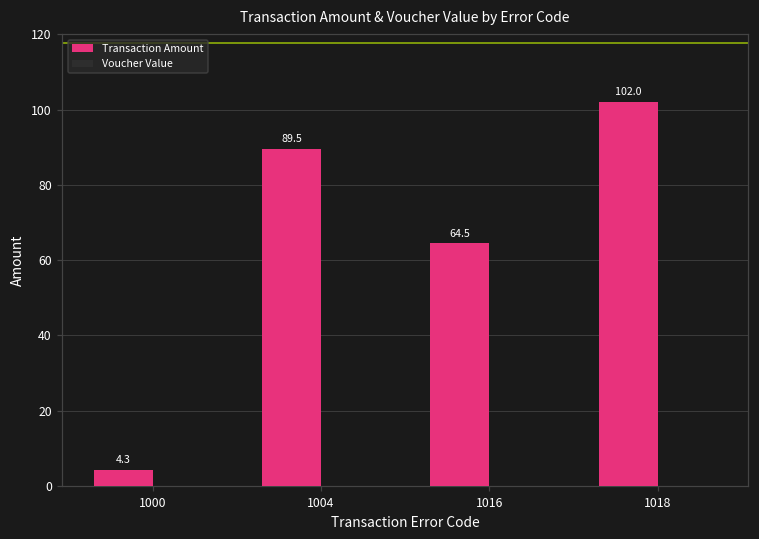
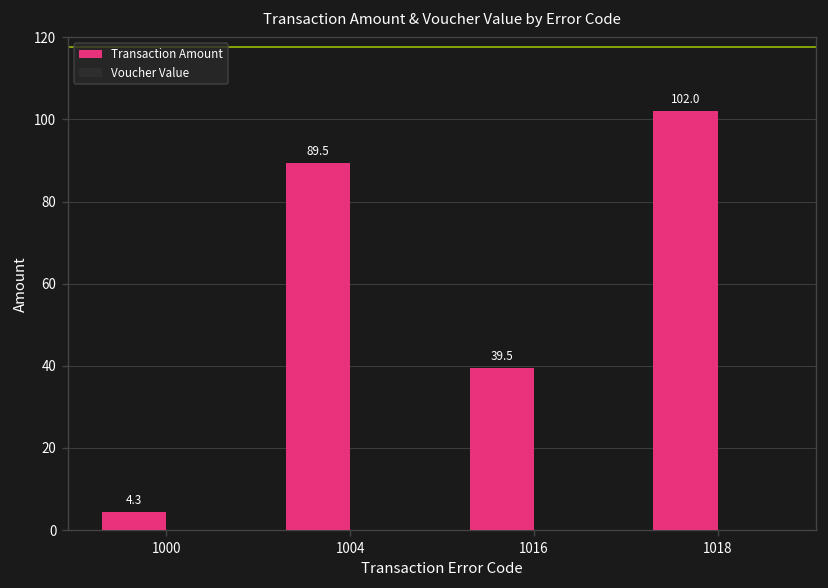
Transaction Amount, 1016: 64.5 -> 39.5
